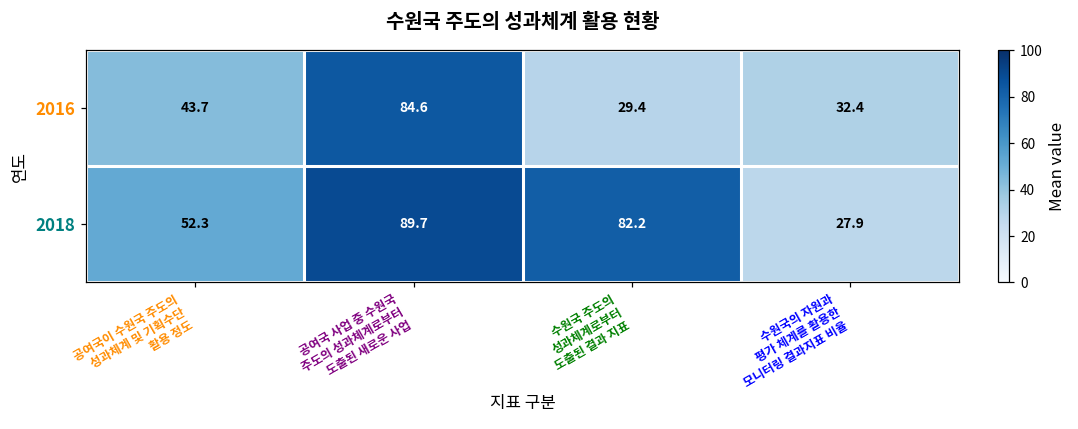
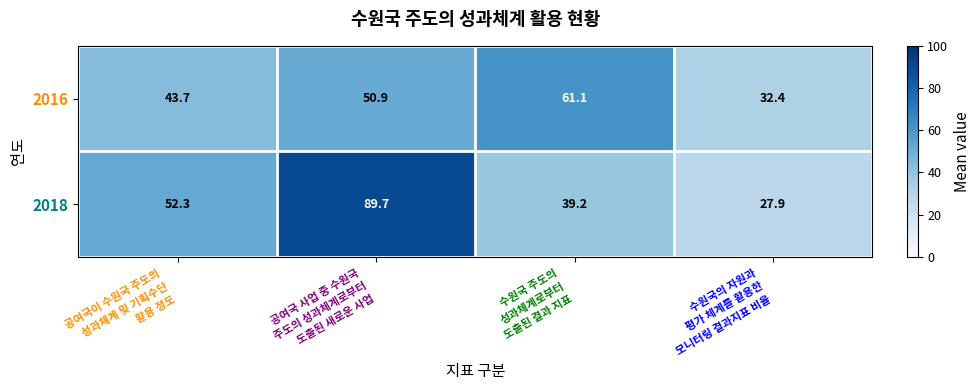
2016, 공여국 사업 중 수원국 주도의 성과체계로부터 도출된 새로운 사업: 84.6 -> 50.9
2016, 수원국 주도의 성과체계로부터 도출된 결과 지표: 29.4 -> 61.1
2018, 수원국 주도의 성과체계로부터 도출된 결과 지표: 82.2 -> 39.2
